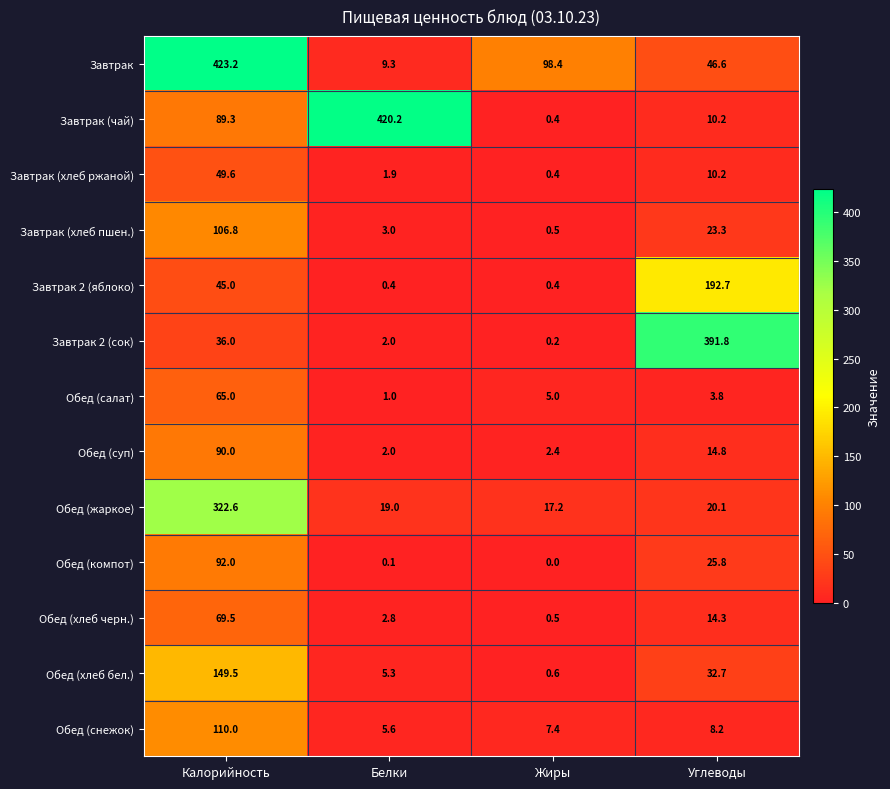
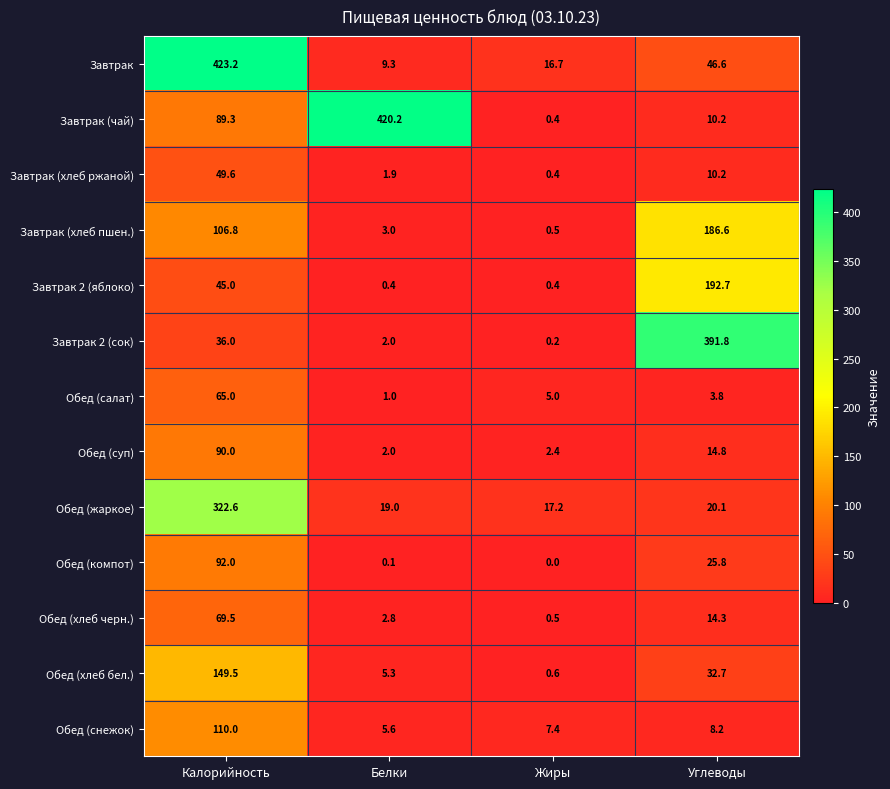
Завтрак, Жиры: 98.4 -> 16.7
Завтрак (хлеб пшен.), Углеводы: 23.3 -> 186.6
